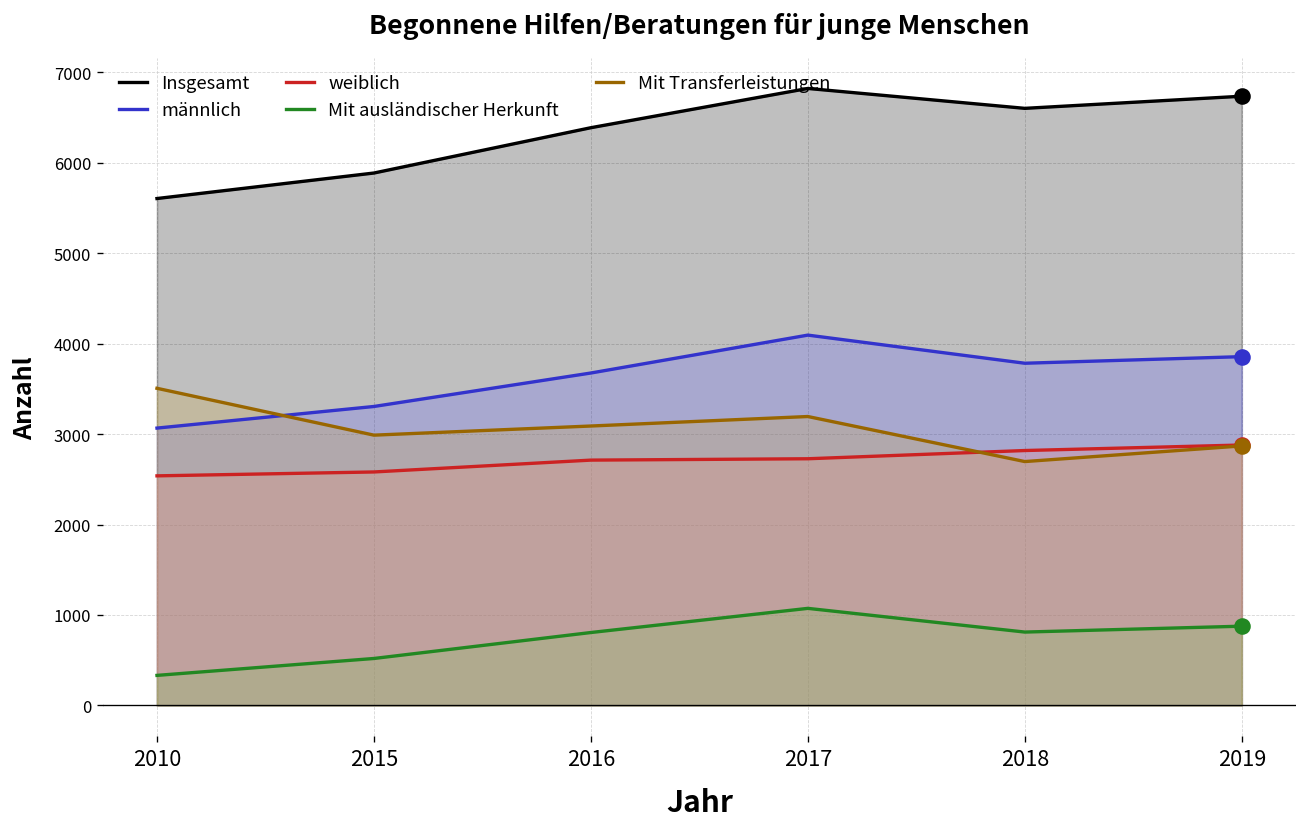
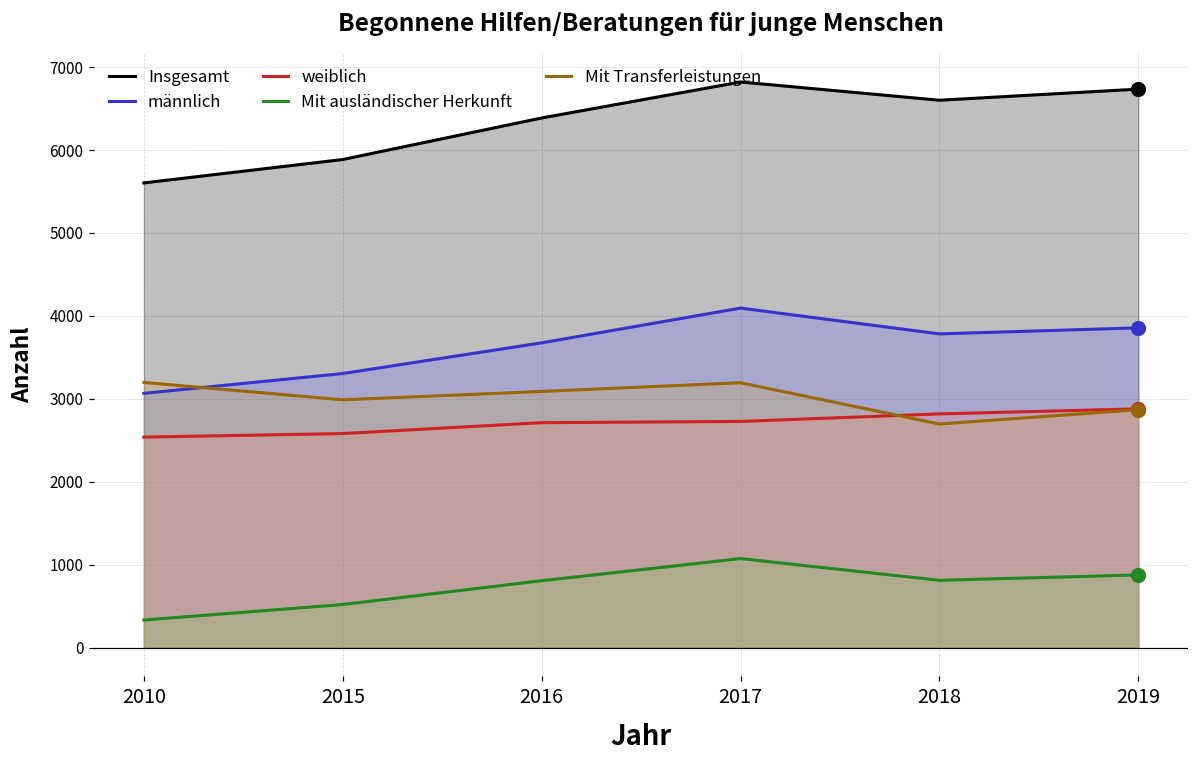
Mit Transferleistungen, 2010: 3500 -> 3200
